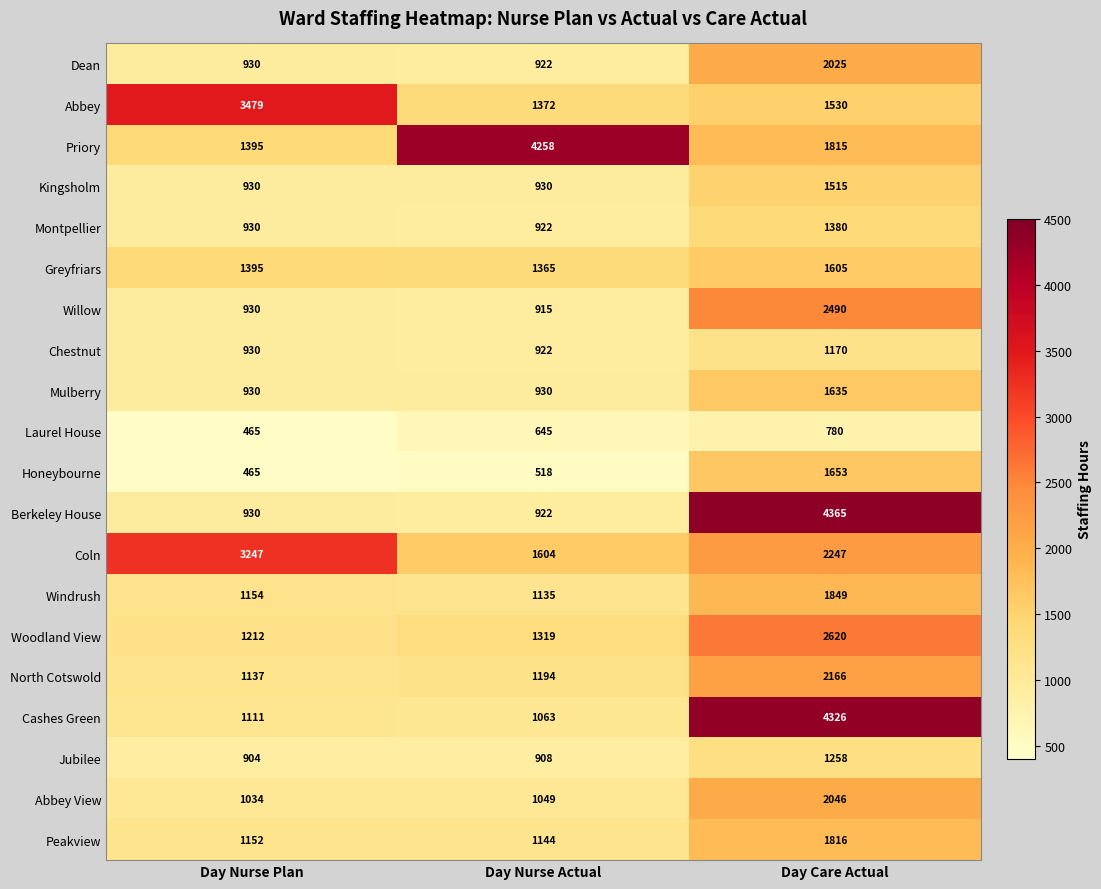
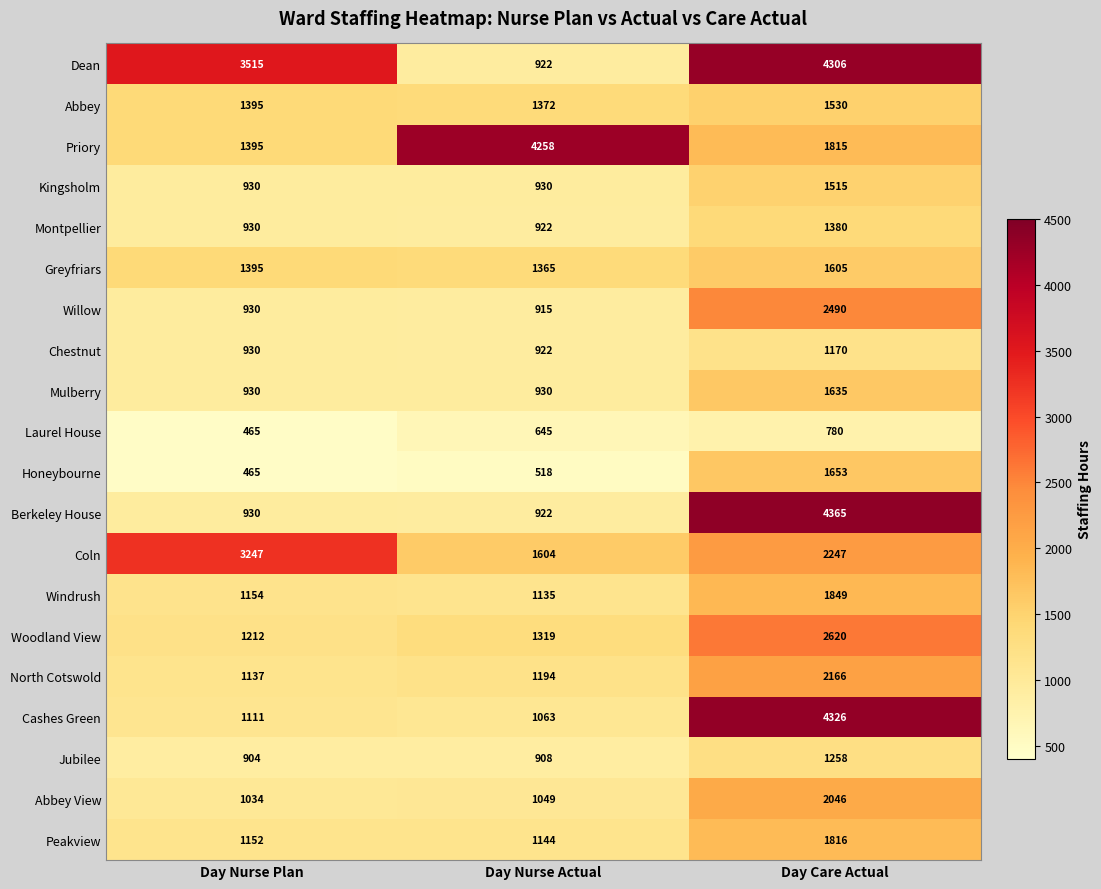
Dean, Day Nurse Plan: 930 -> 3515
Dean, Day Care Actual: 2025 -> 4306
Abbey, Day Nurse Plan: 3479 -> 1395
